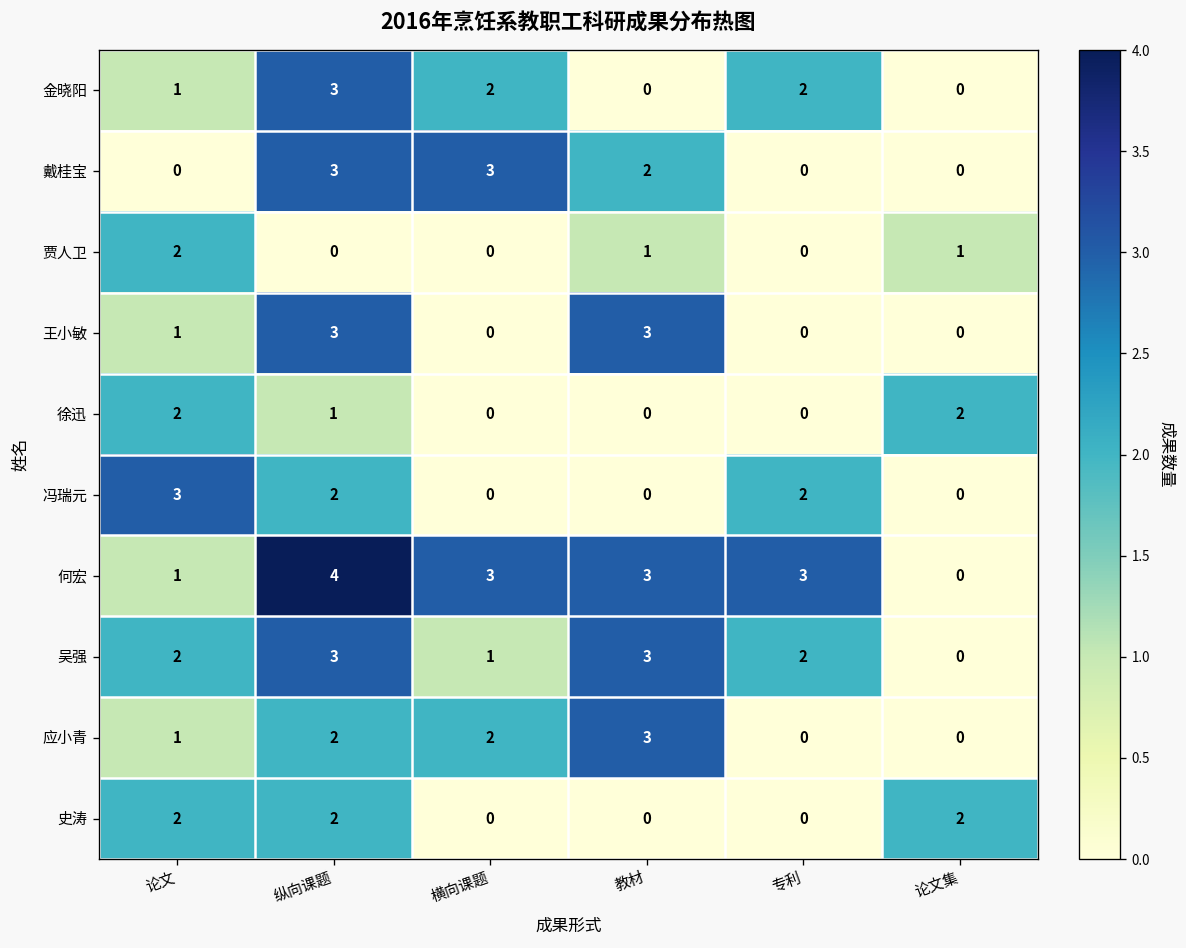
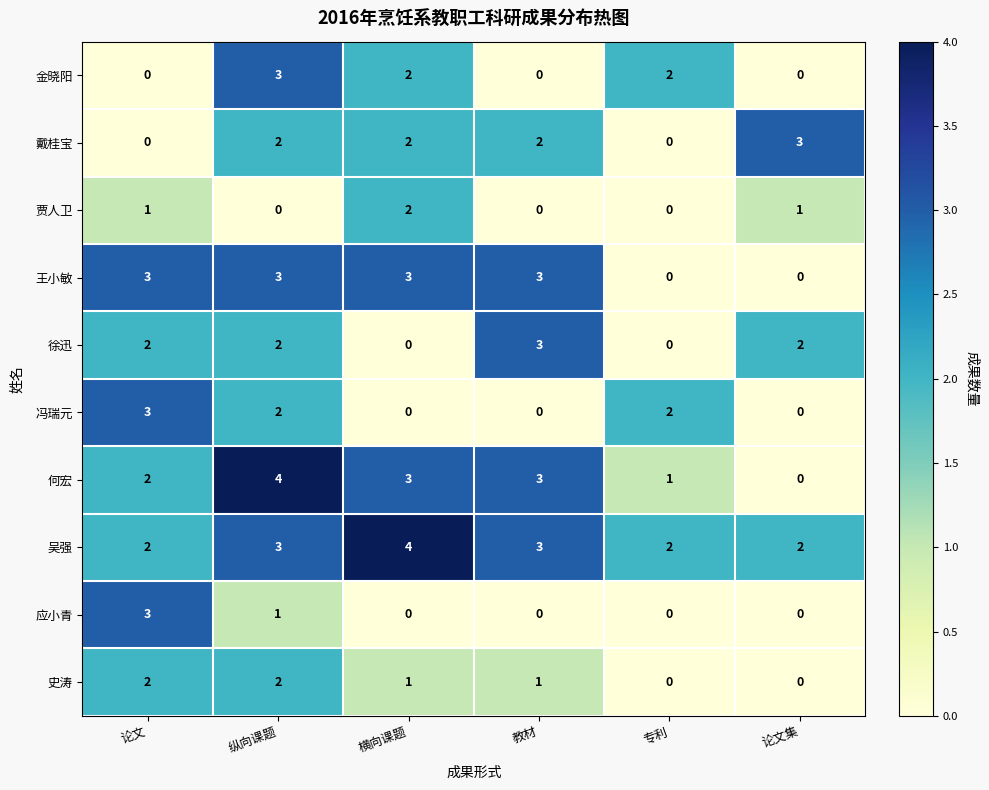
金晓阳, 论文: 1 -> 0
戴桂宝, 纵向课题: 3 -> 2
戴桂宝, 横向课题: 3 -> 2
戴桂宝, 论文集: 0 -> 3
贾人卫, 论文: 2 -> 1
贾人卫, 横向课题: 0 -> 2
贾人卫, 教材: 1 -> 0
王小敏, 论文: 1 -> 3
王小敏, 横向课题: 0 -> 3
徐迅, 纵向课题: 1 -> 2
徐迅, 教材: 0 -> 3
何宏, 论文: 1 -> 2
何宏, 专利: 3 -> 1
吴强, 横向课题: 1 -> 4
吴强, 论文集: 0 -> 2
应小青, 论文: 1 -> 3
应小青, 纵向课题: 2 -> 1
应小青, 横向课题: 2 -> 0
应小青, 教材: 3 -> 0
史涛, 横向课题: 0 -> 1
史涛, 教材: 0 -> 1
史涛, 论文集: 2 -> 0
